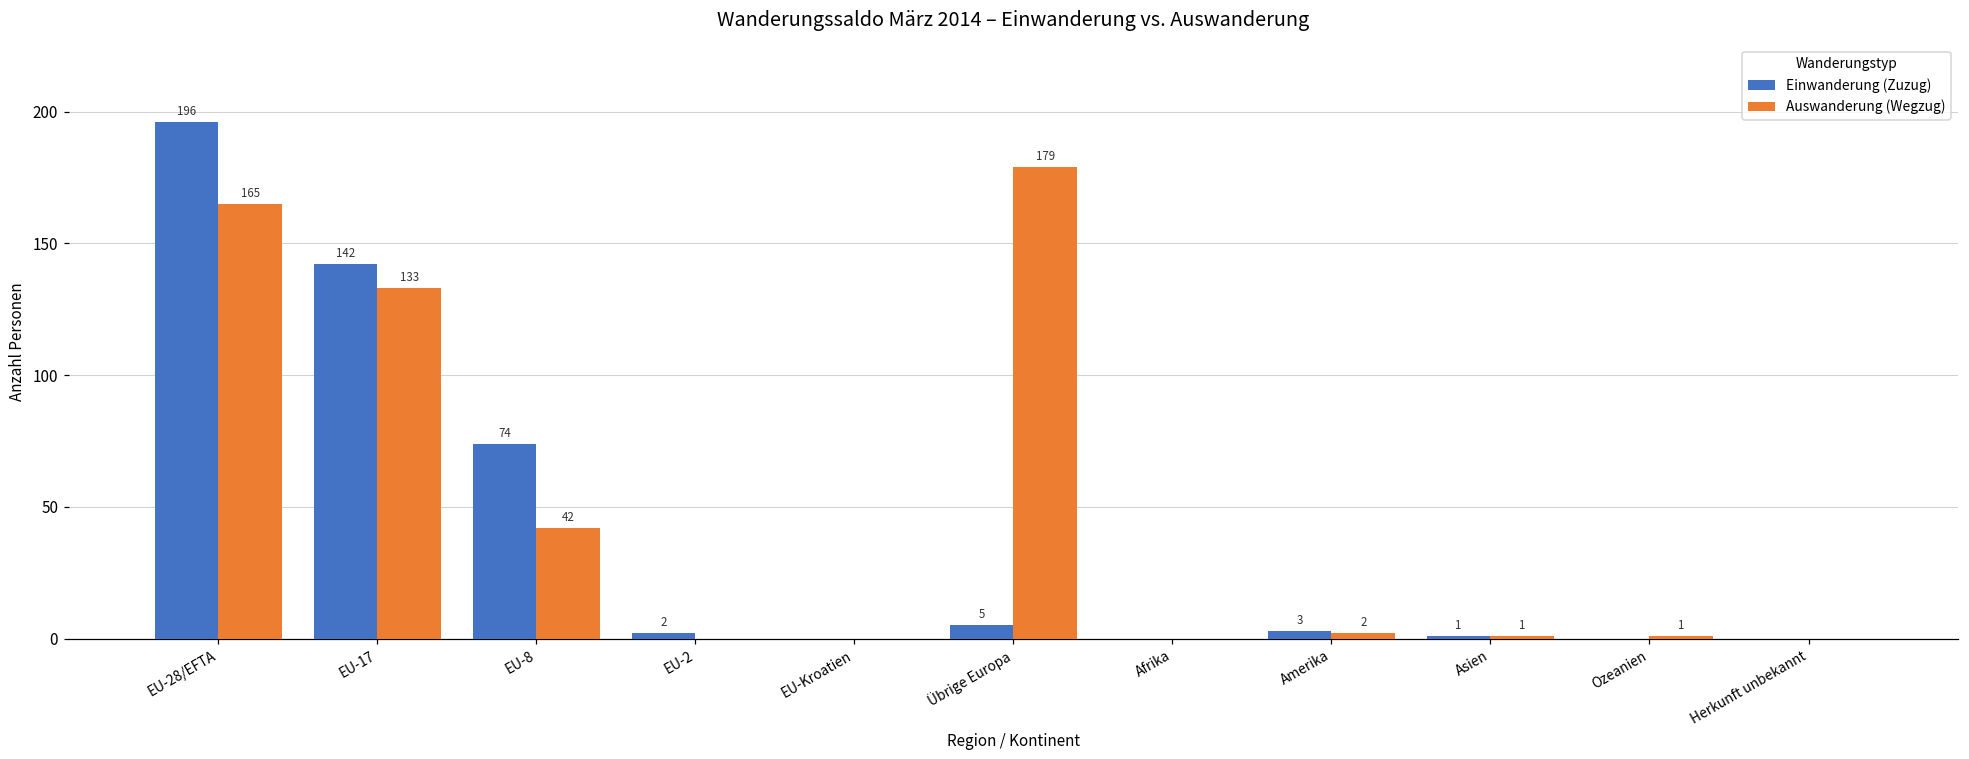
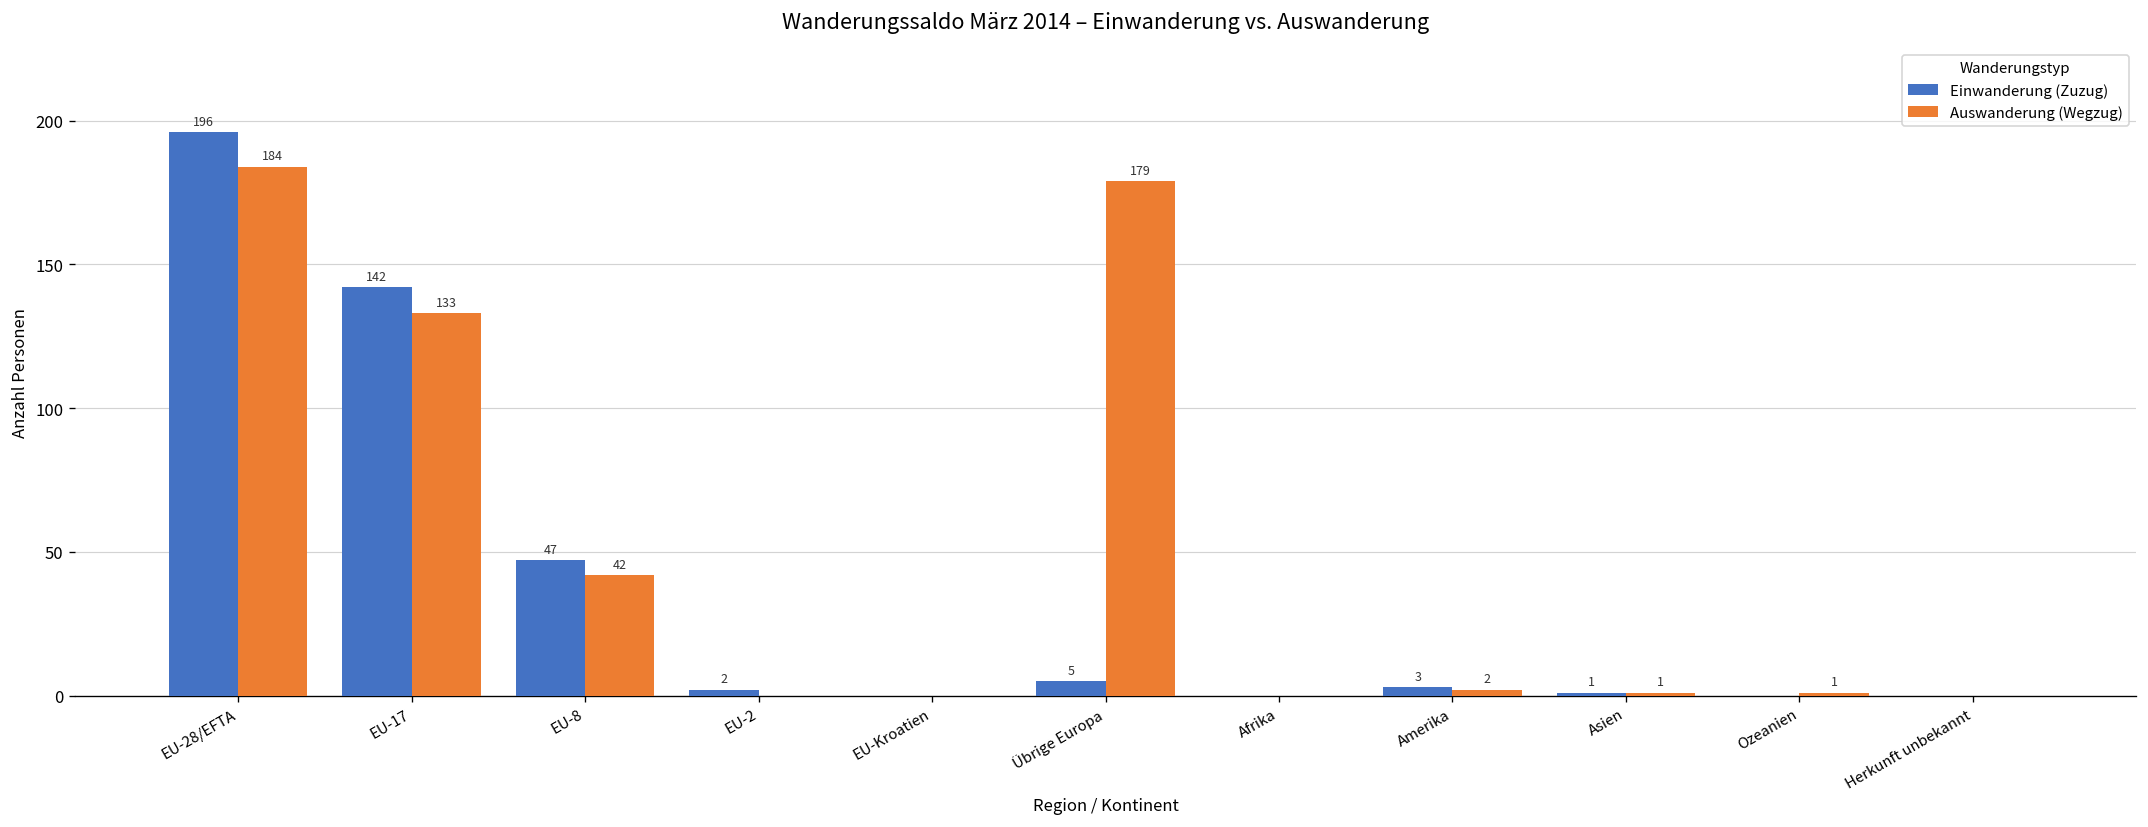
Auswanderung (Wegzug), EU-28/EFTA: 165 -> 184
Einwanderung (Zuzug), EU-8: 74 -> 47
